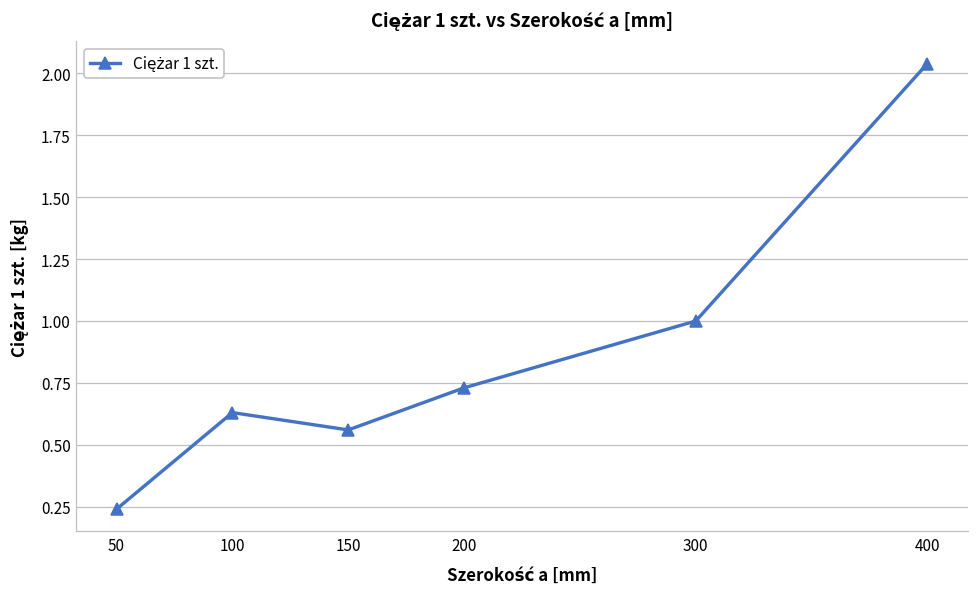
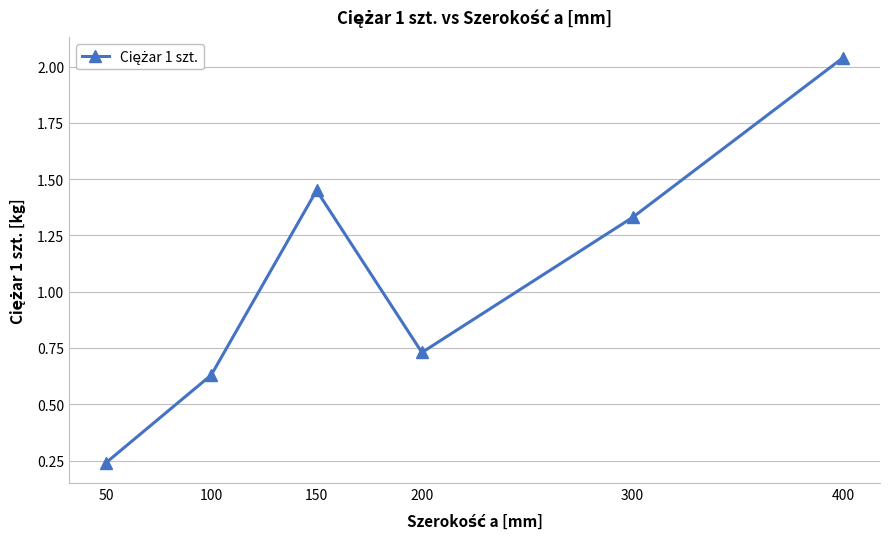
150: 0.56 -> 1.45
300: 1.00 -> 1.33
